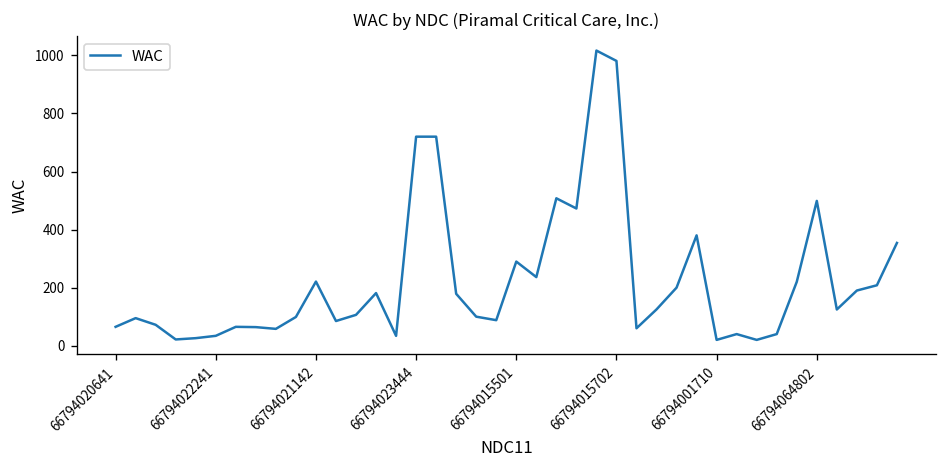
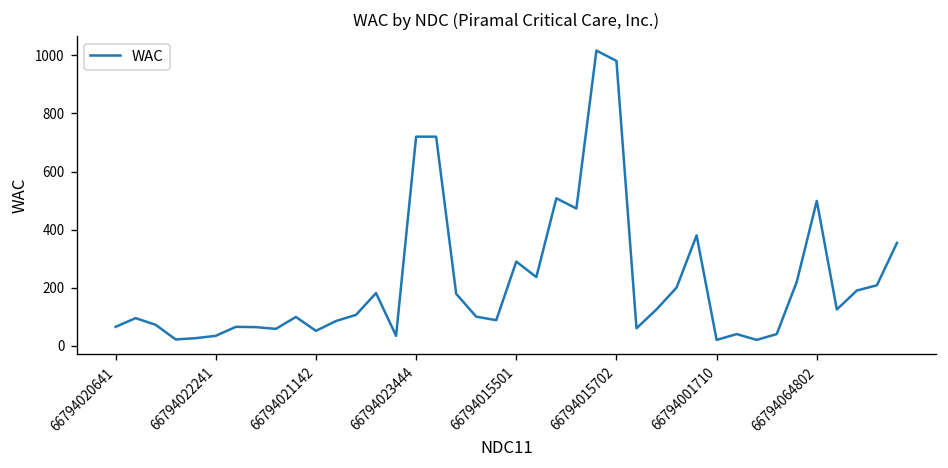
66794021142: 220 -> 50
